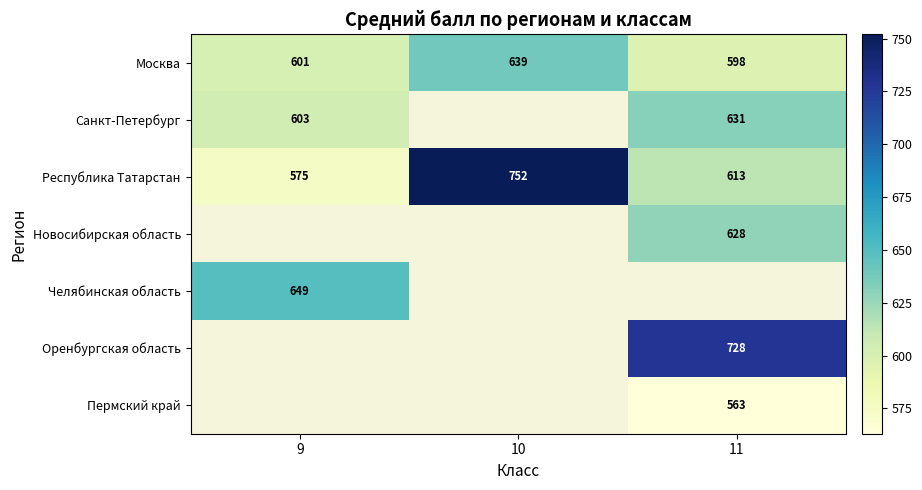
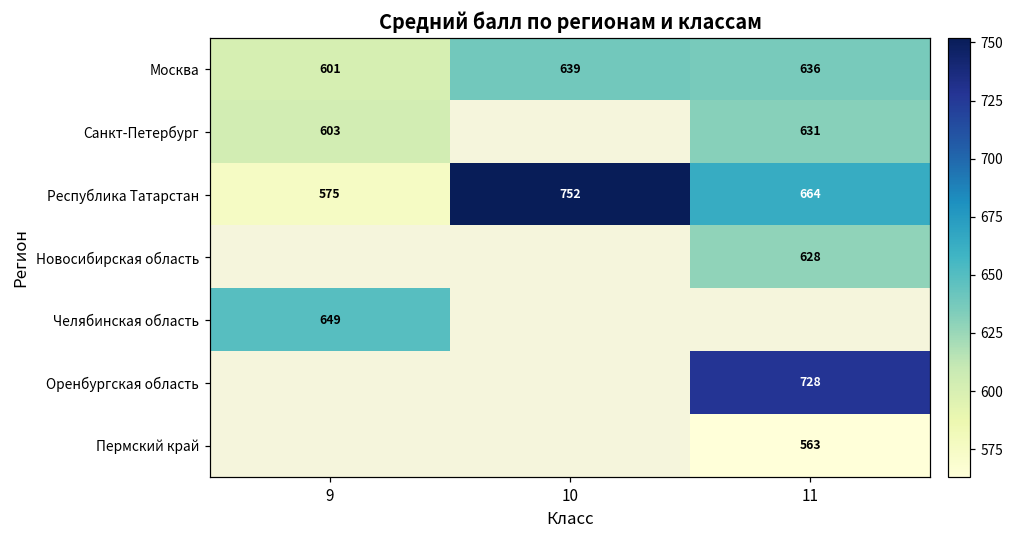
Москва, 11: 598 -> 636
Республика Татарстан, 11: 613 -> 664
